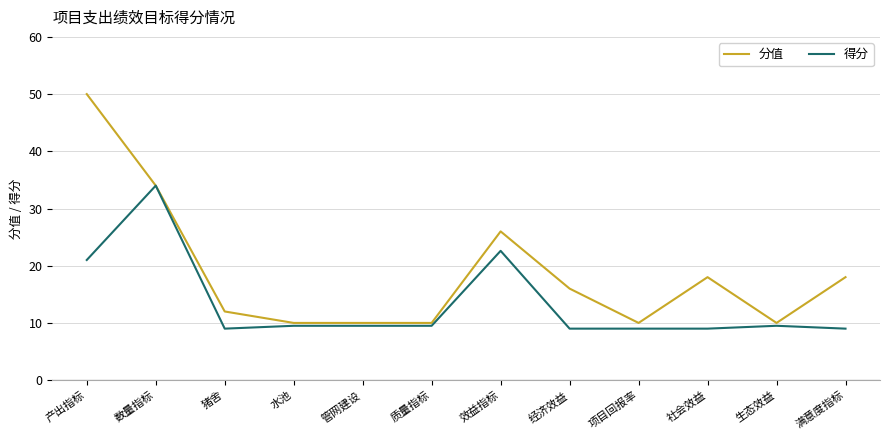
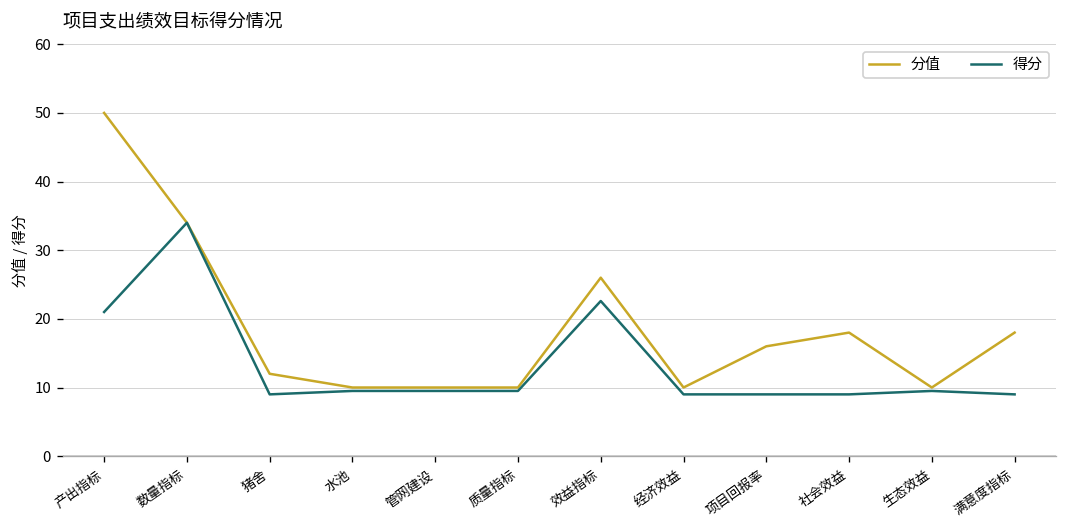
分值, 经济效益: 16 -> 10
分值, 项目回报率: 10 -> 16
